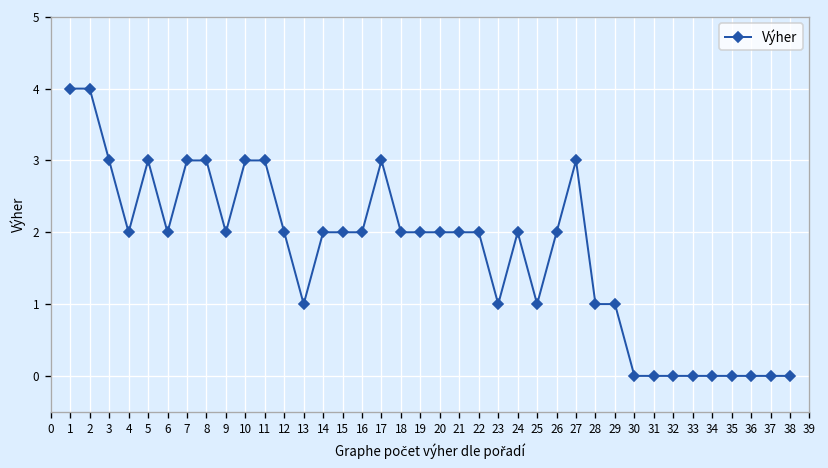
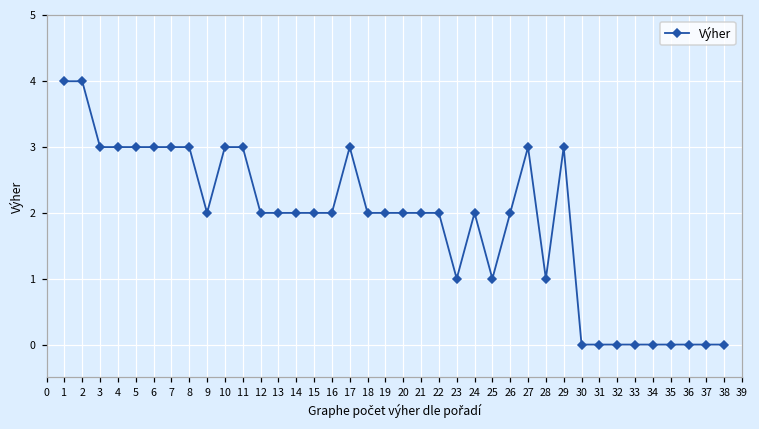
4: 2 -> 3
6: 2 -> 3
13: 1 -> 2
29: 1 -> 3
